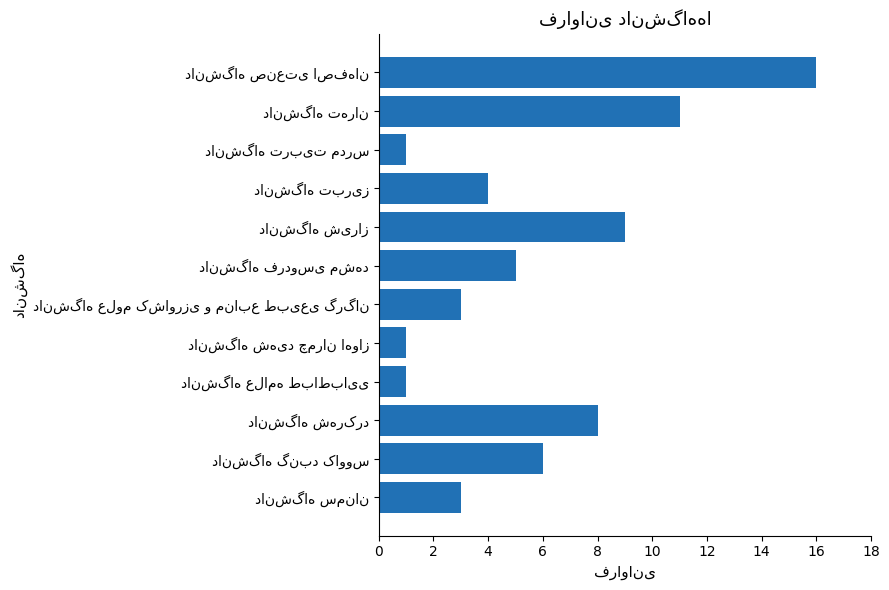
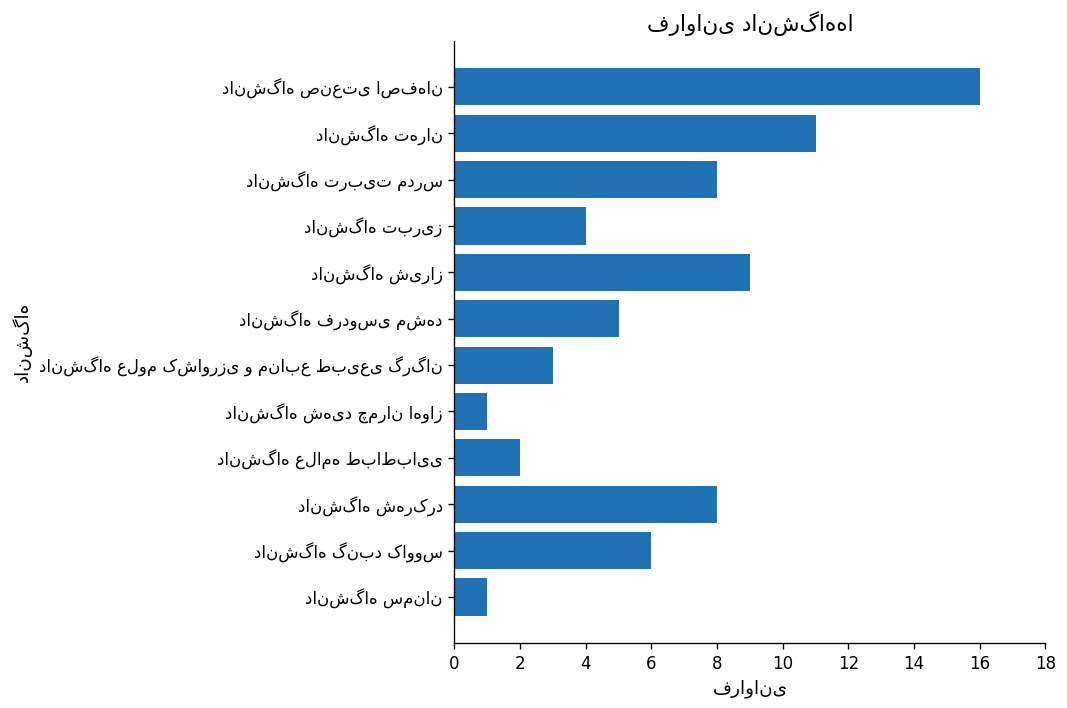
دانشگاه تربیت مدرس: 1 -> 8
دانشگاه علامه طباطبایی: 1 -> 2
دانشگاه سمنان: 3 -> 1
